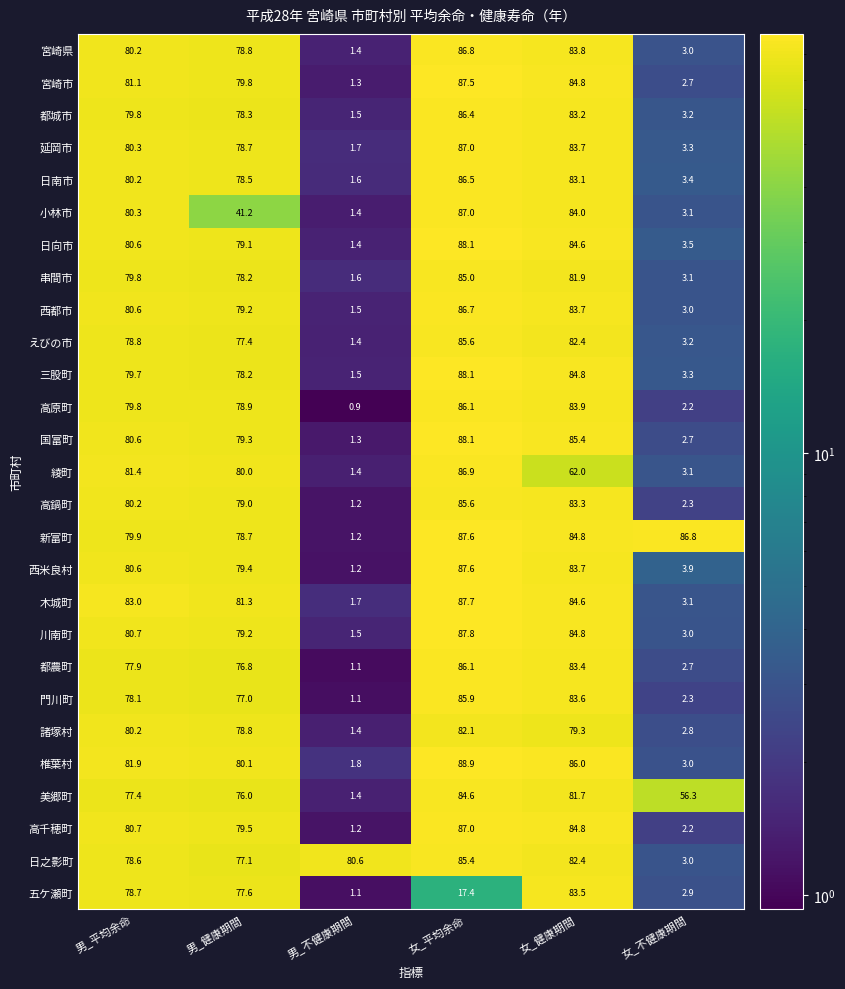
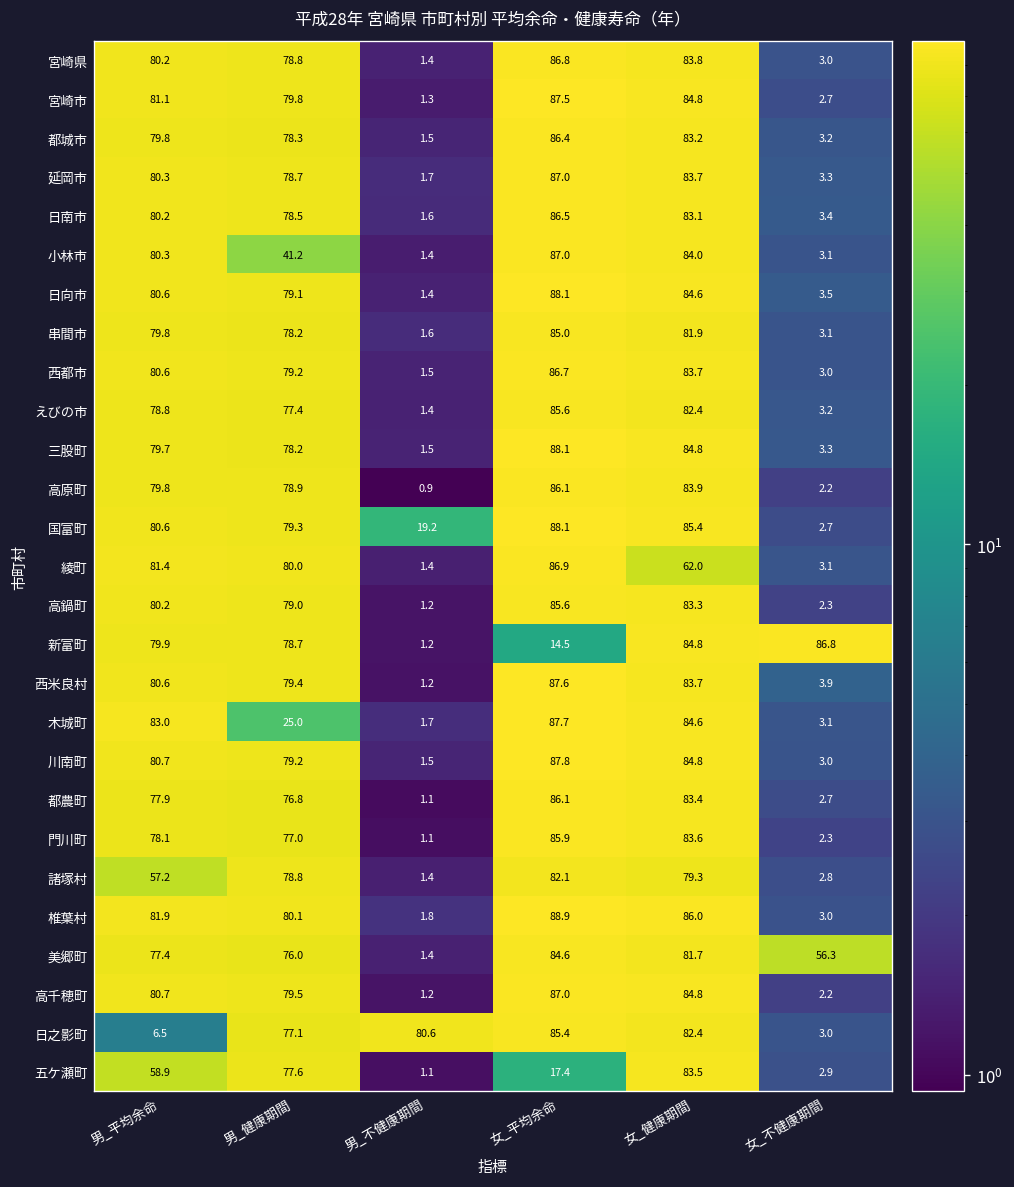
国富町, 男_不健康期間: 1.3 -> 19.2
新富町, 女_平均余命: 87.6 -> 14.5
木城町, 男_健康期間: 81.3 -> 25.0
諸塚村, 男_平均余命: 80.2 -> 57.2
日之影町, 男_平均余命: 78.6 -> 6.5
五ケ瀬町, 男_平均余命: 78.7 -> 58.9
